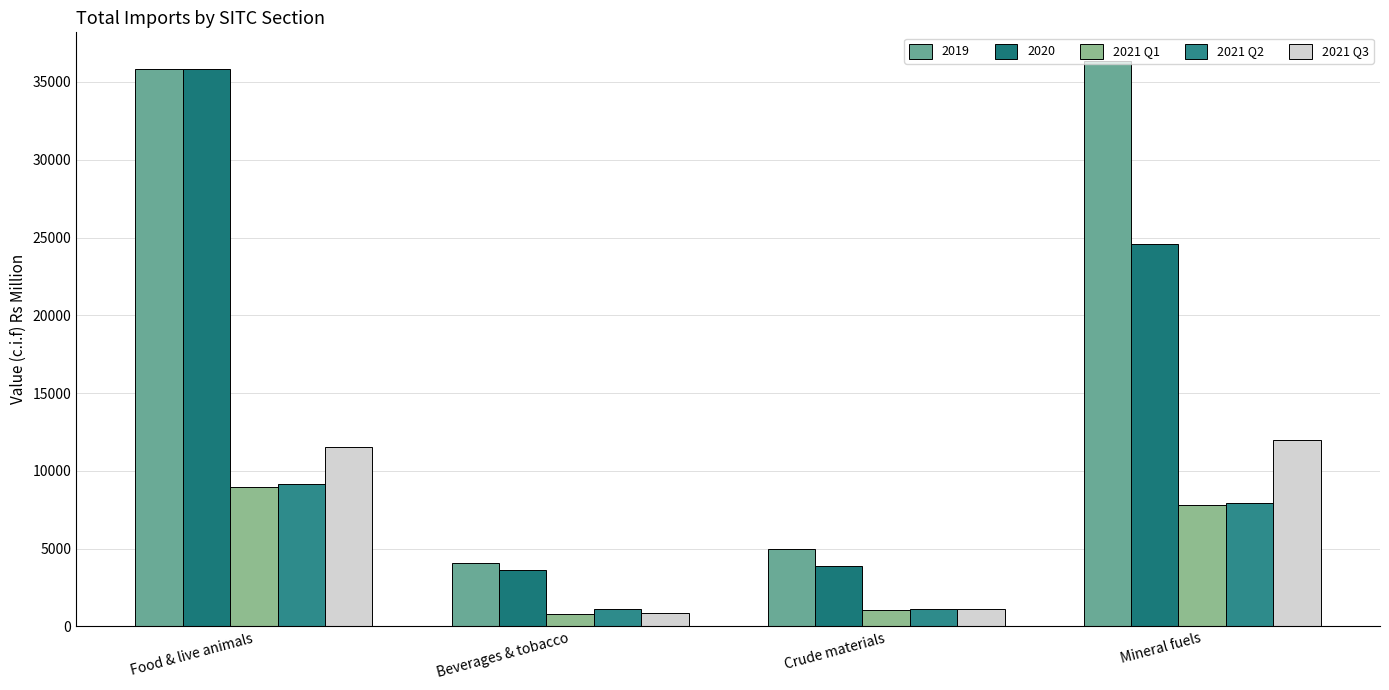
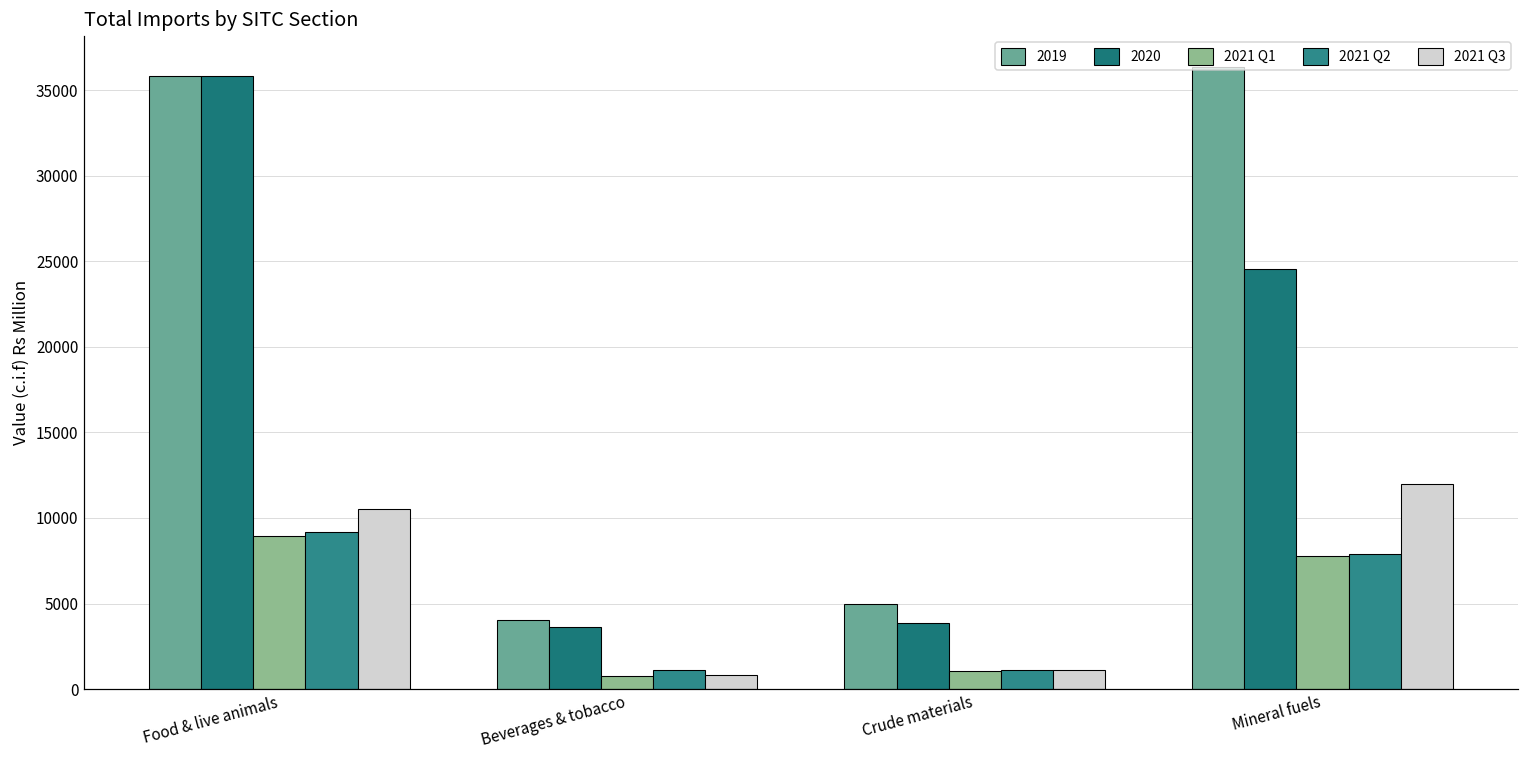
2021 Q3, Food & live animals: 11500 -> 10500
